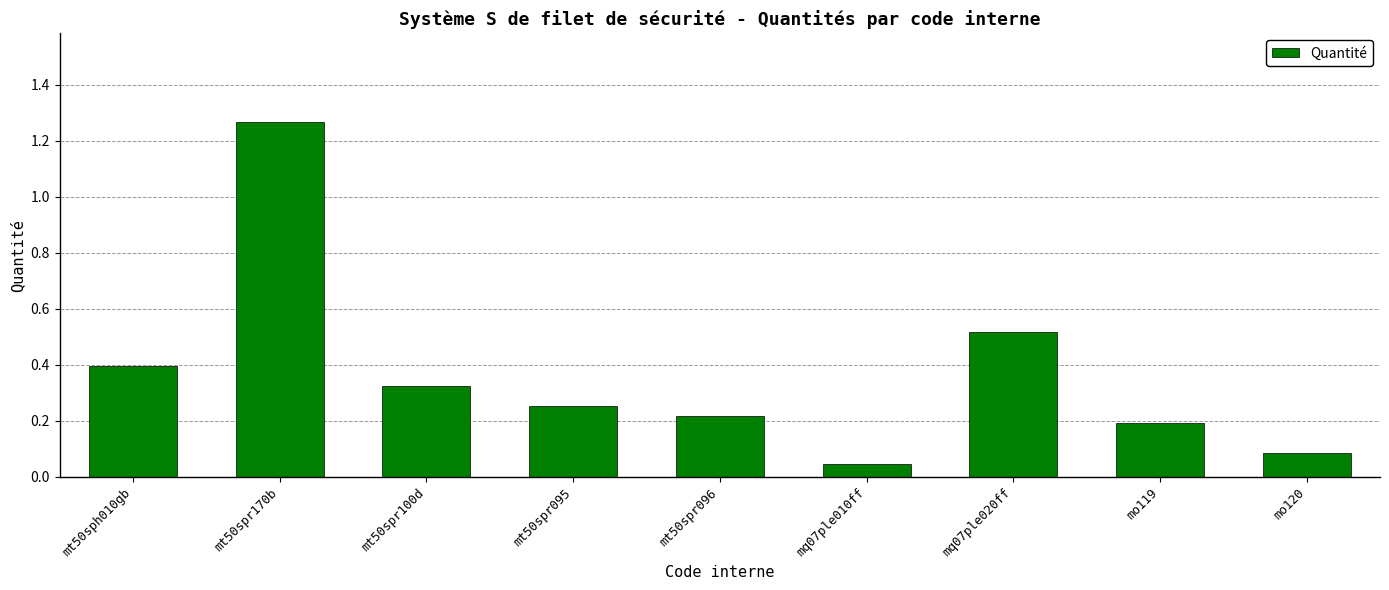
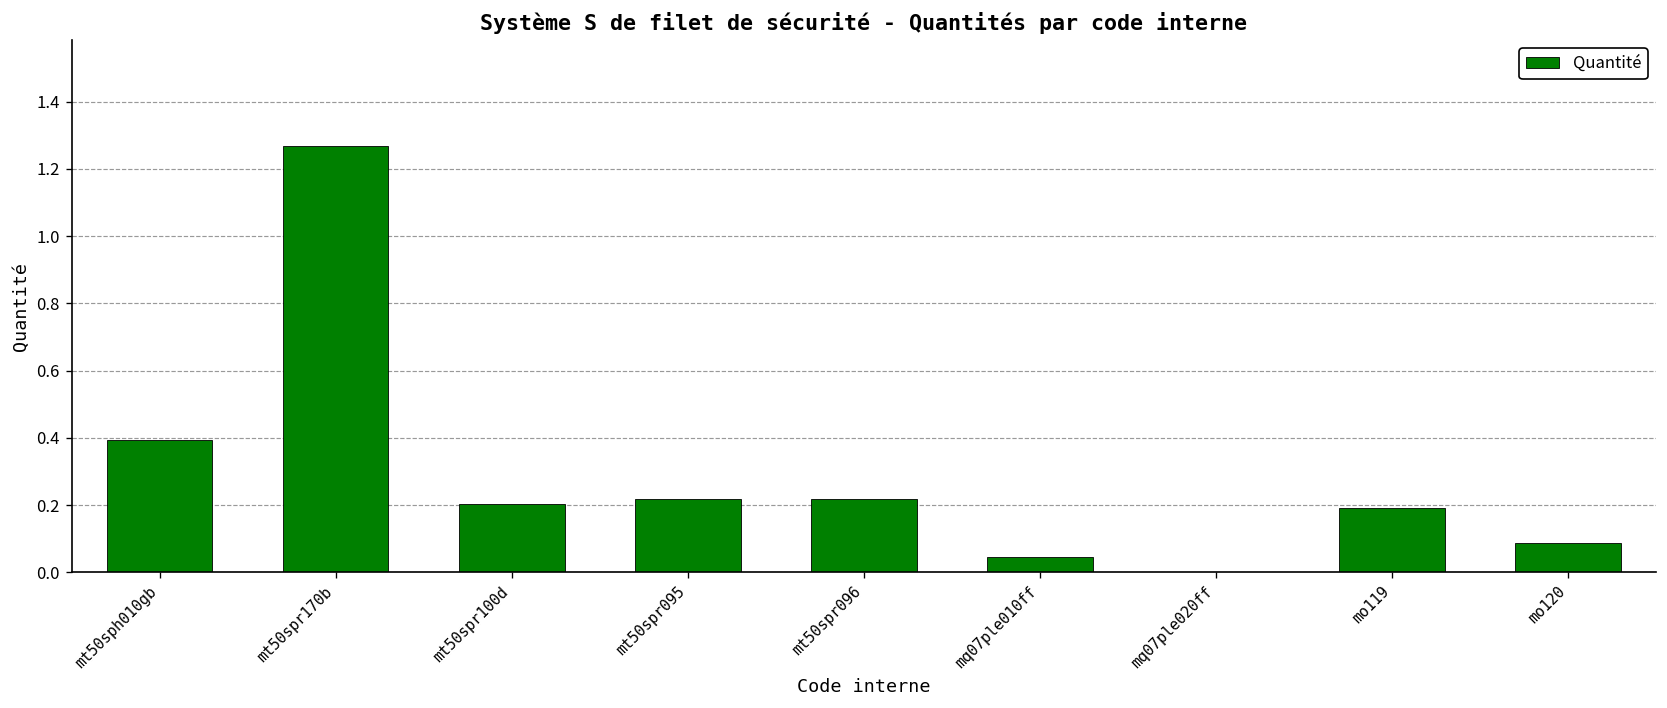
mt50spr100d: 0.33 -> 0.20
mt50spr095: 0.25 -> 0.22
mq07ple020ff: 0.52 -> 0.00
